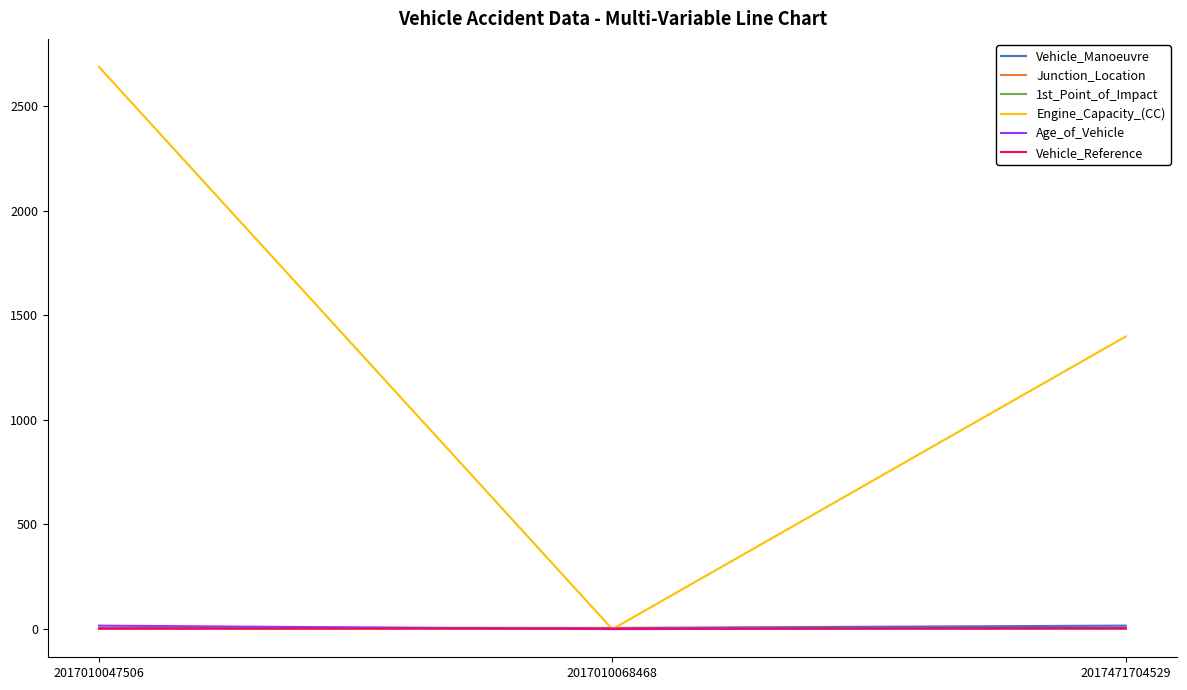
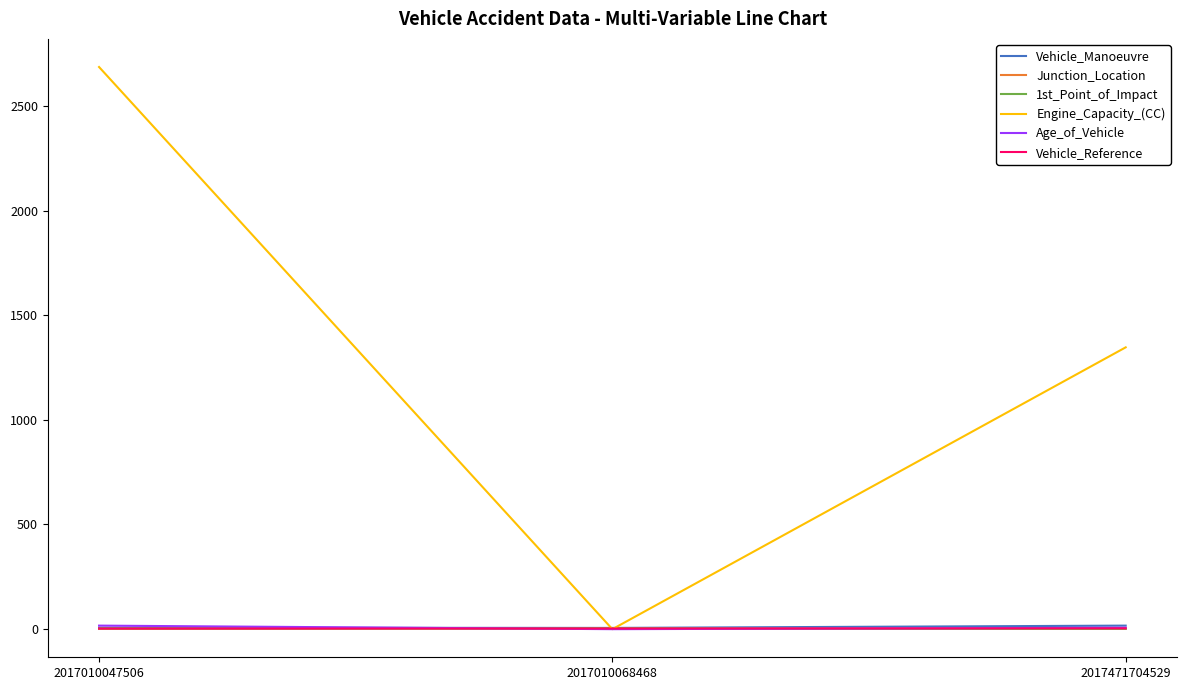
Engine_Capacity_(CC), 2017471704529: 1400 -> 1350
